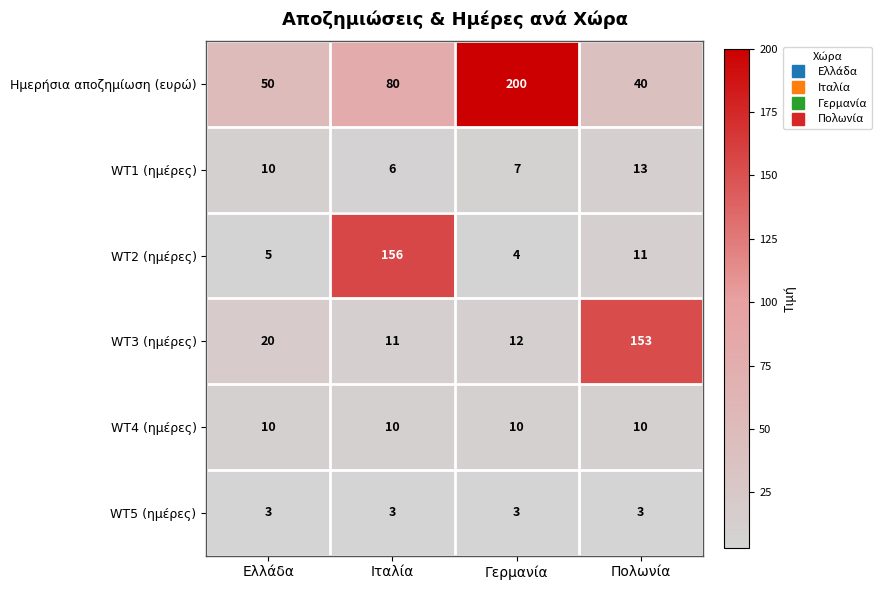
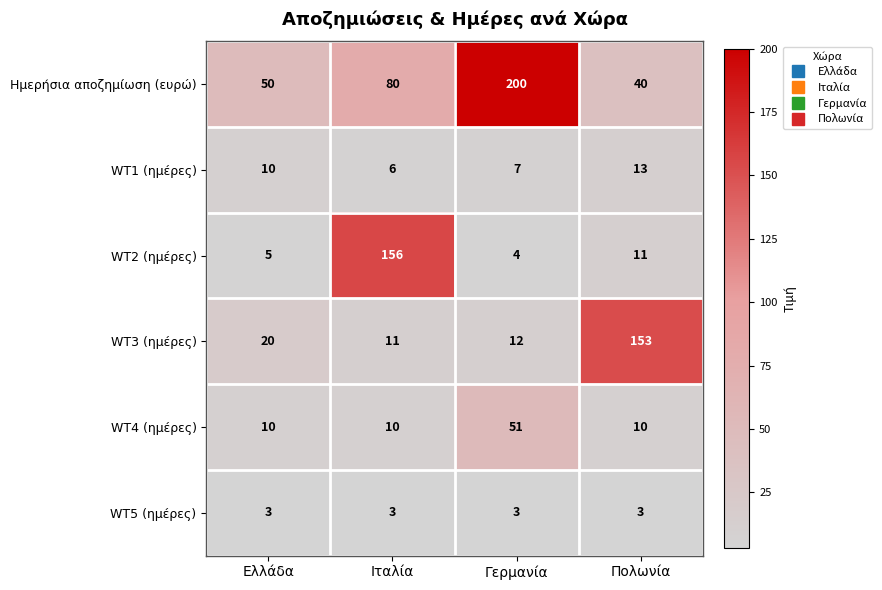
WT4 (ημέρες), Γερμανία: 10 -> 51
